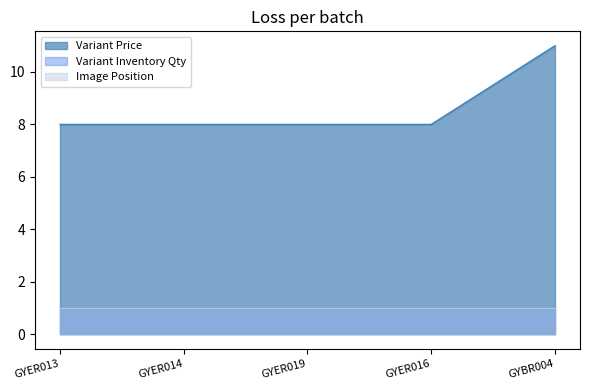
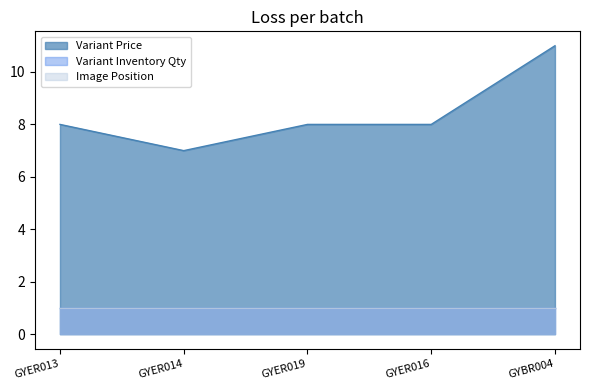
Variant Price, GYER014: 8 -> 7
